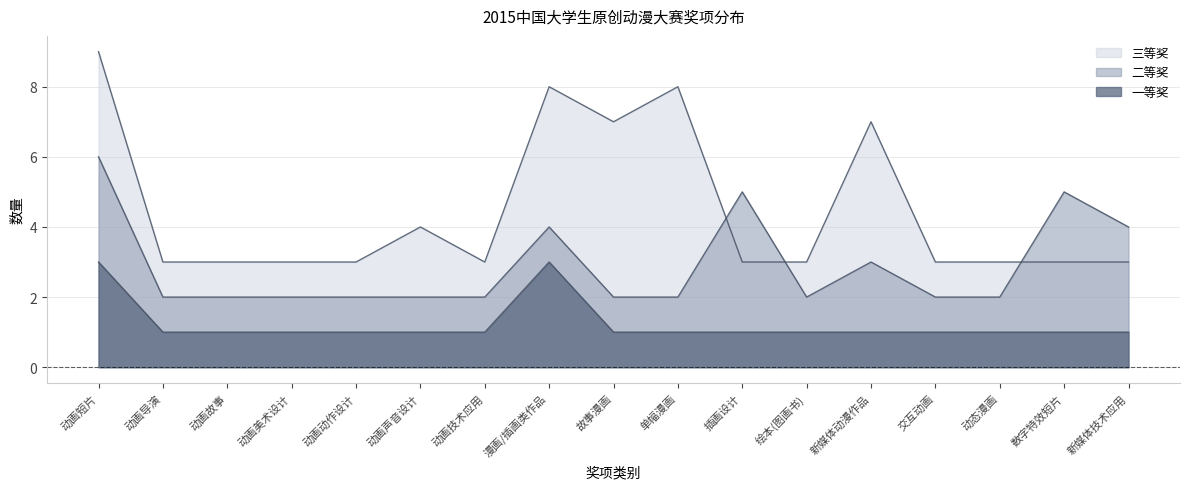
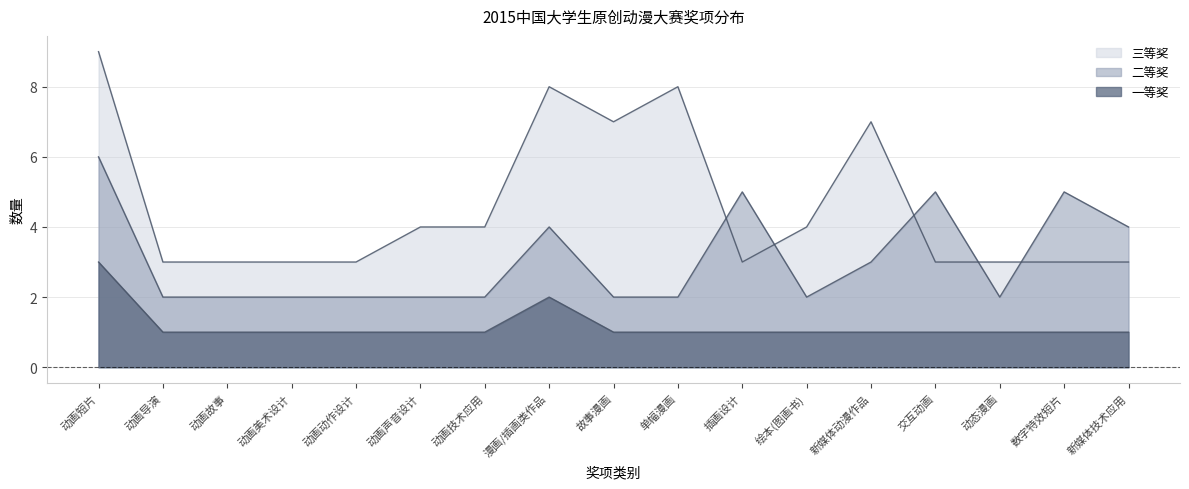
三等奖, 动画技术应用: 3 -> 4
一等奖, 漫画/插画类作品: 3 -> 2
三等奖, 绘本(图画书): 3 -> 4
二等奖, 交互动画: 2 -> 5
